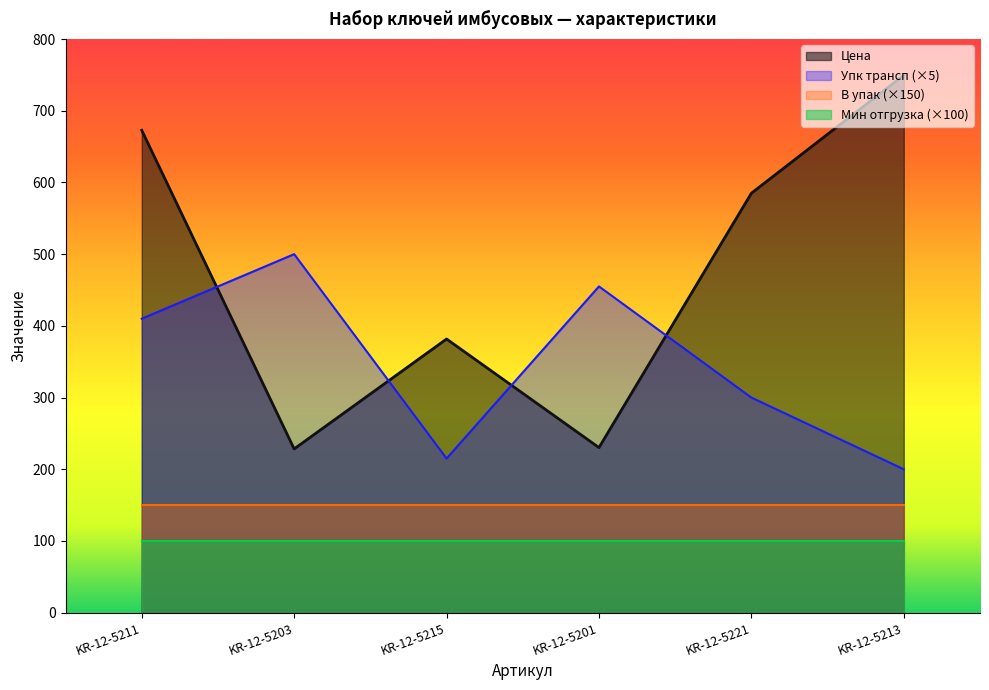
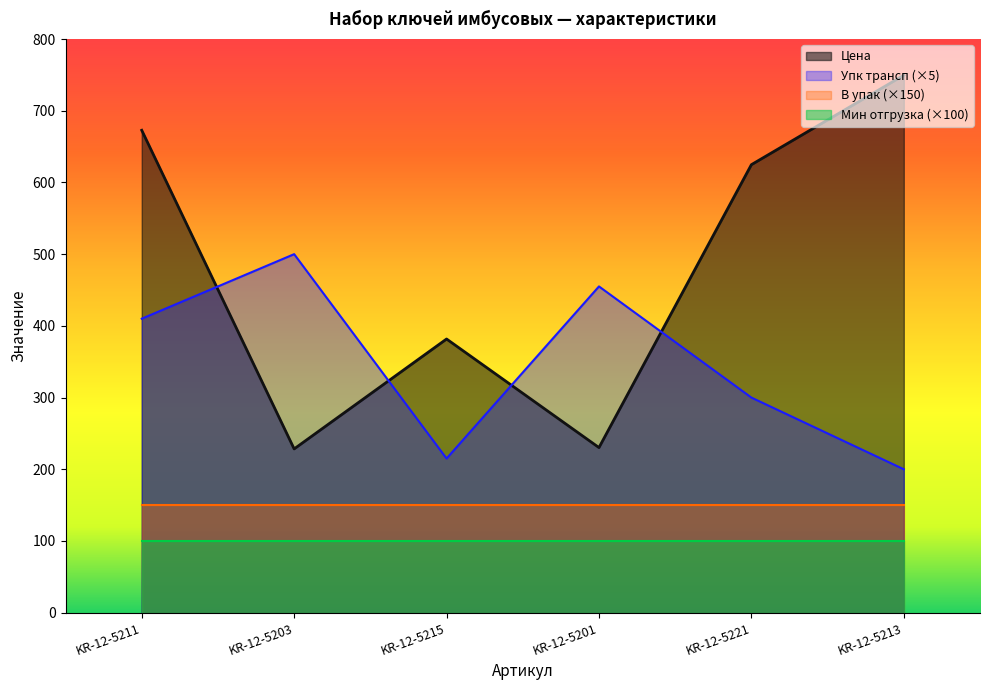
Цена, KR-12-5221: 590 -> 620
